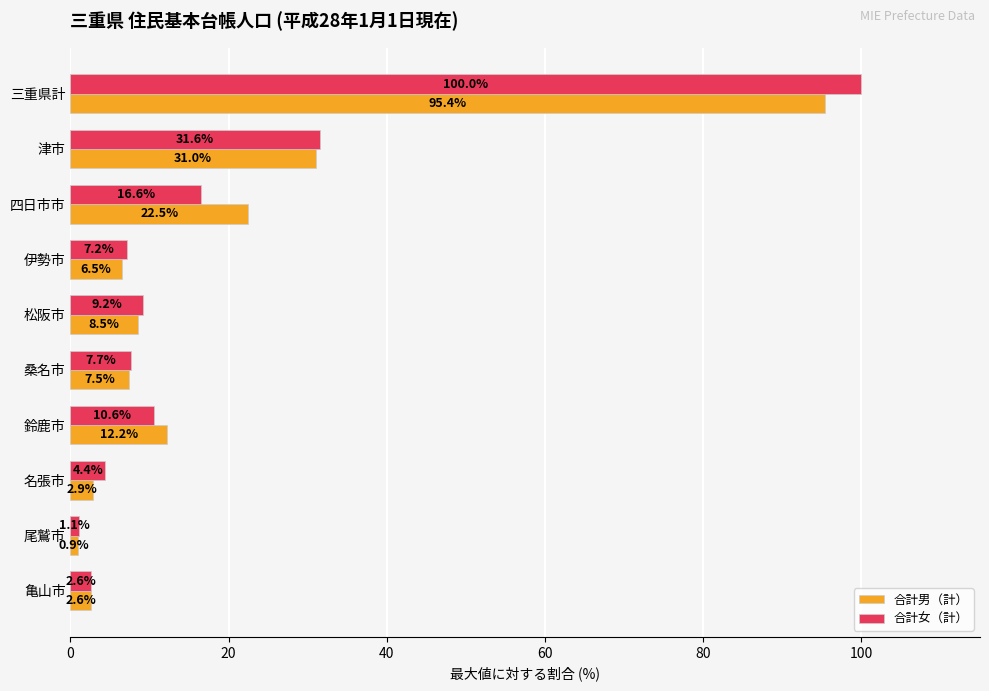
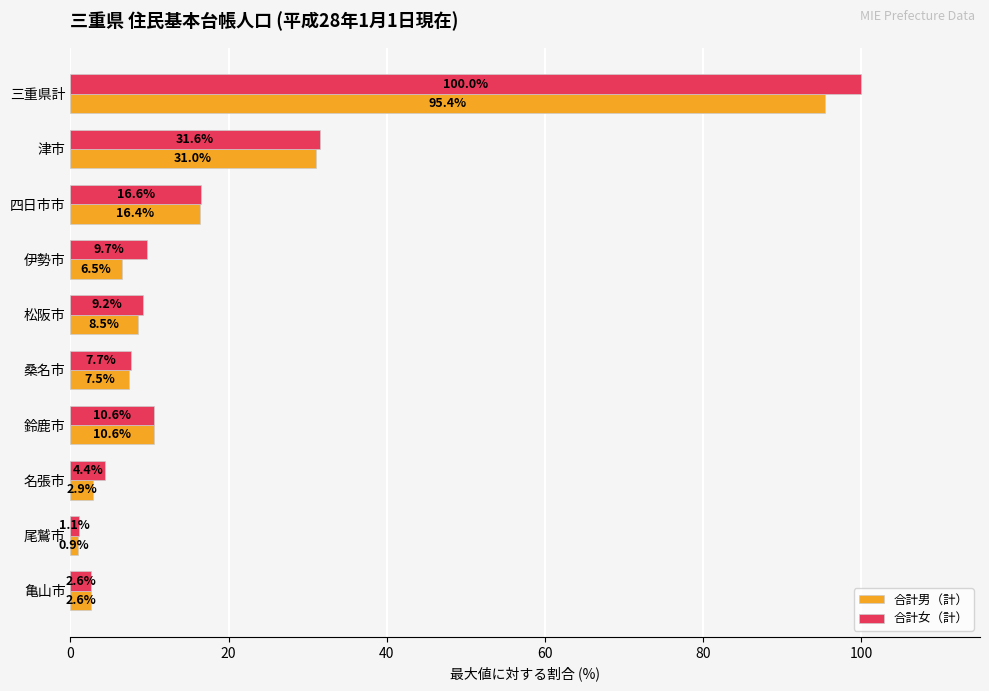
合計男（計）, 四日市市: 22.5% -> 16.4%
合計女（計）, 伊勢市: 7.2% -> 9.7%
合計男（計）, 鈴鹿市: 12.2% -> 10.6%
